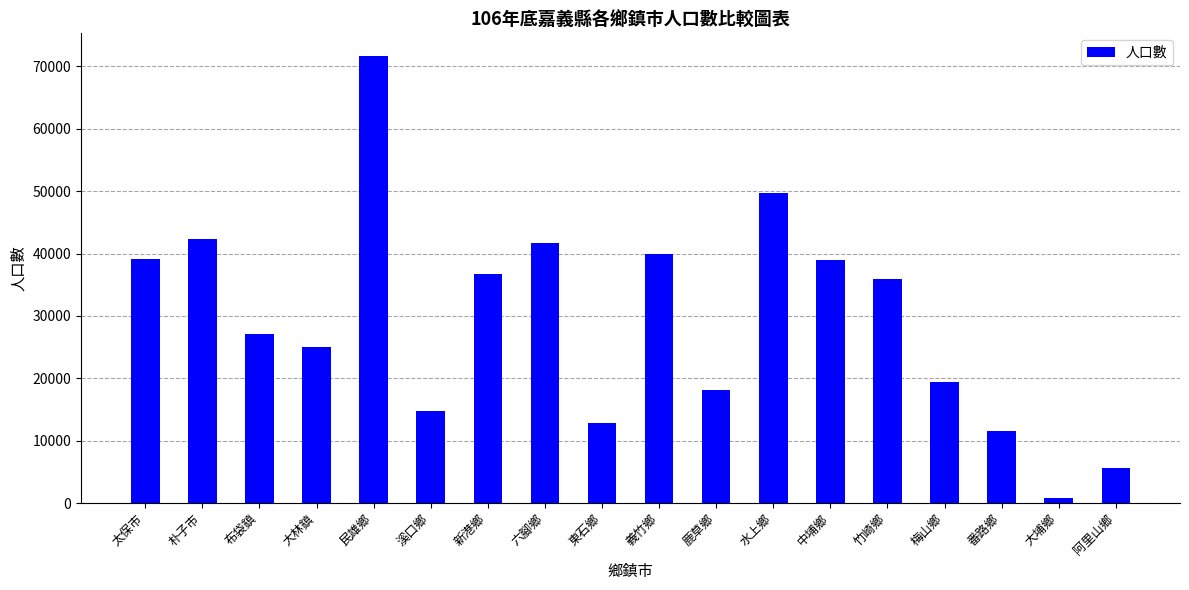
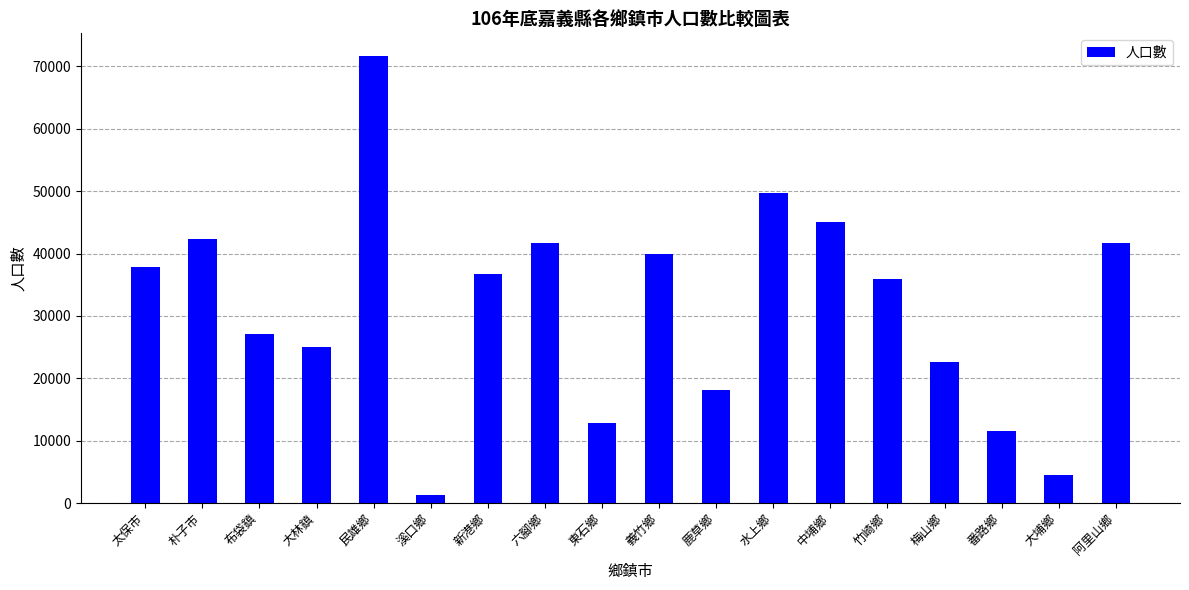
太保市: 39000 -> 38000
溪口鄉: 15000 -> 1000
中埔鄉: 39000 -> 45000
梅山鄉: 19000 -> 23000
大埔鄉: 1000 -> 5000
阿里山鄉: 6000 -> 42000
